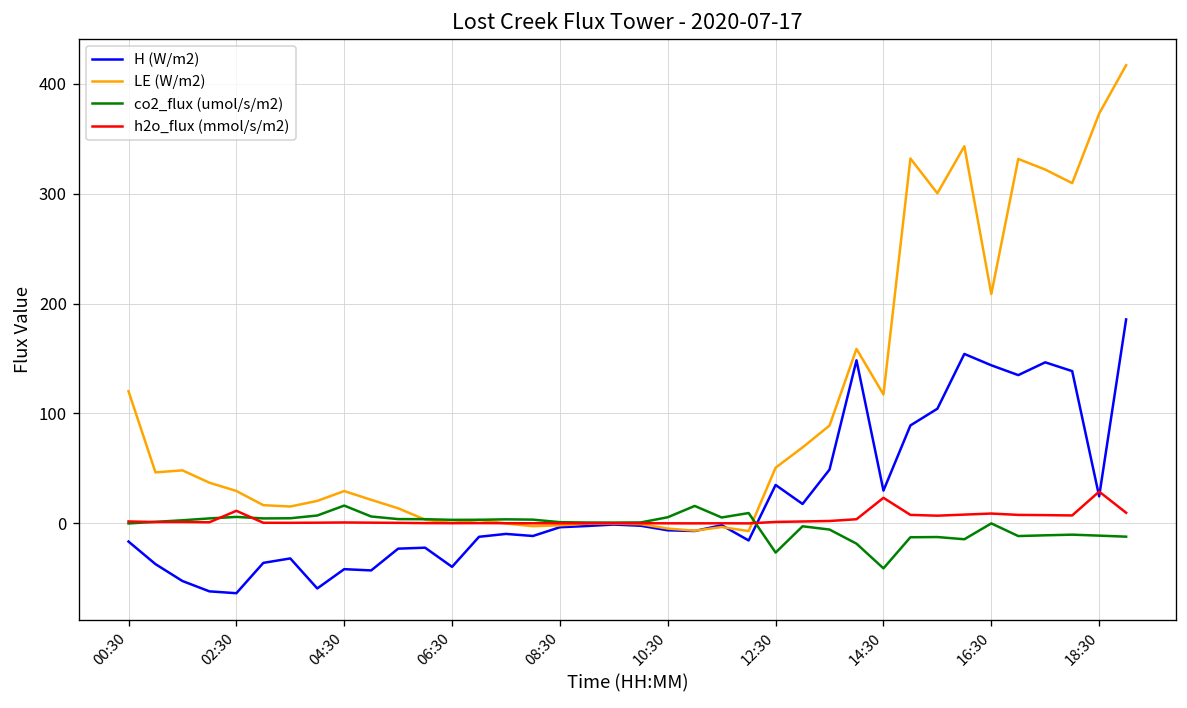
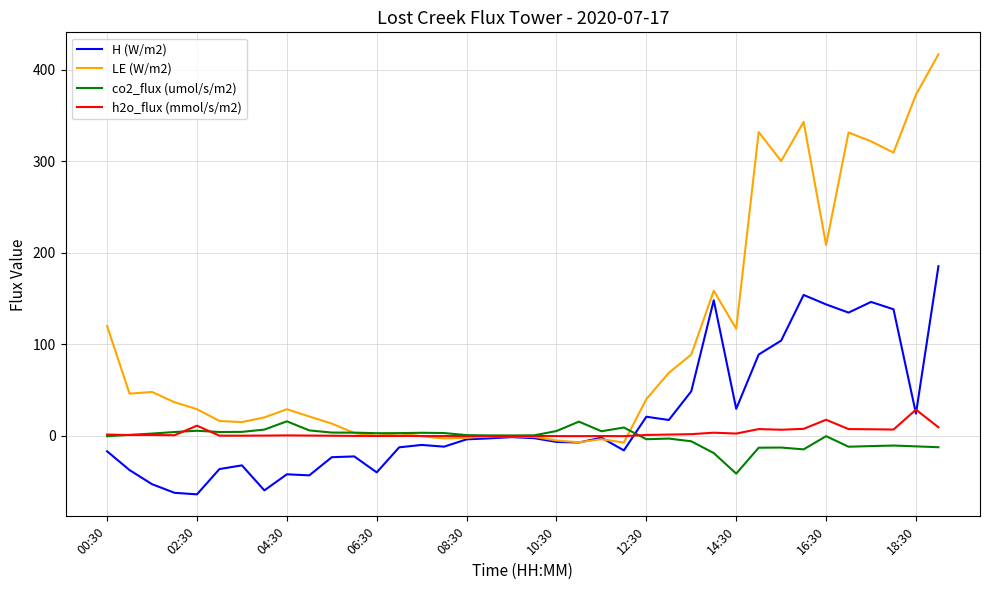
H (W/m2), 12:30: 30 -> 20
LE (W/m2), 12:30: 50 -> 40
co2_flux (umol/s/m2), 12:30: -30 -> 0
h2o_flux (mmol/s/m2), 14:30: 20 -> 0
h2o_flux (mmol/s/m2), 16:30: 10 -> 20
